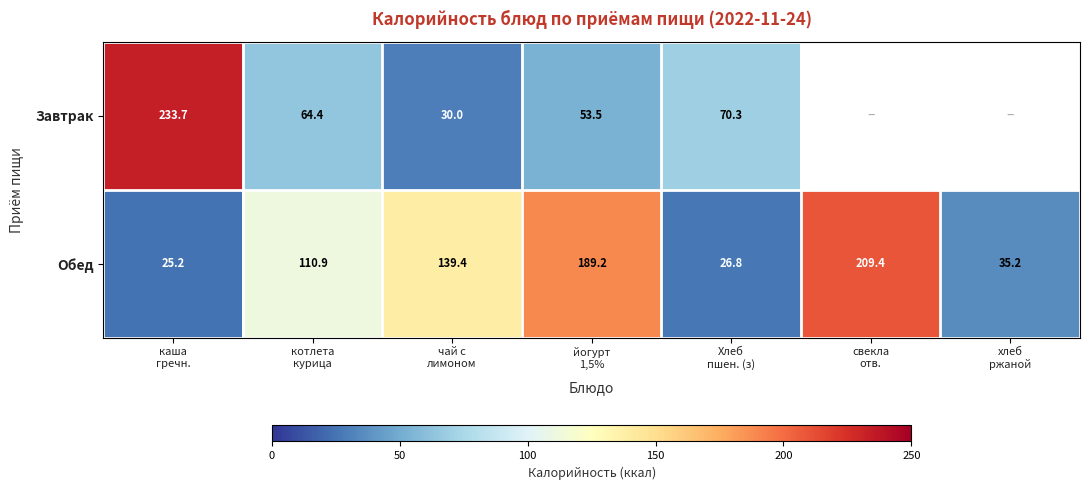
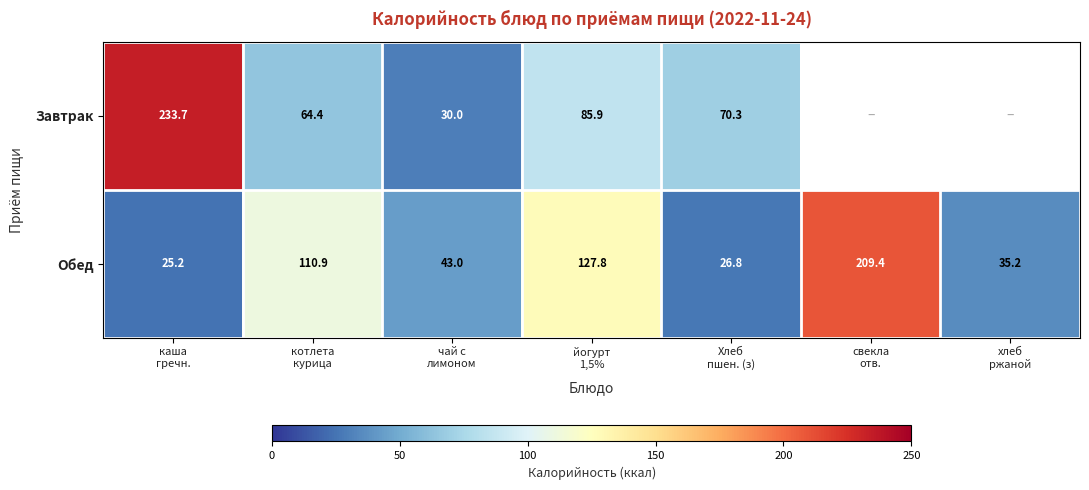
Завтрак, йогурт 1,5%: 53.5 -> 85.9
Обед, чай с лимоном: 139.4 -> 43.0
Обед, йогурт 1,5%: 189.2 -> 127.8
